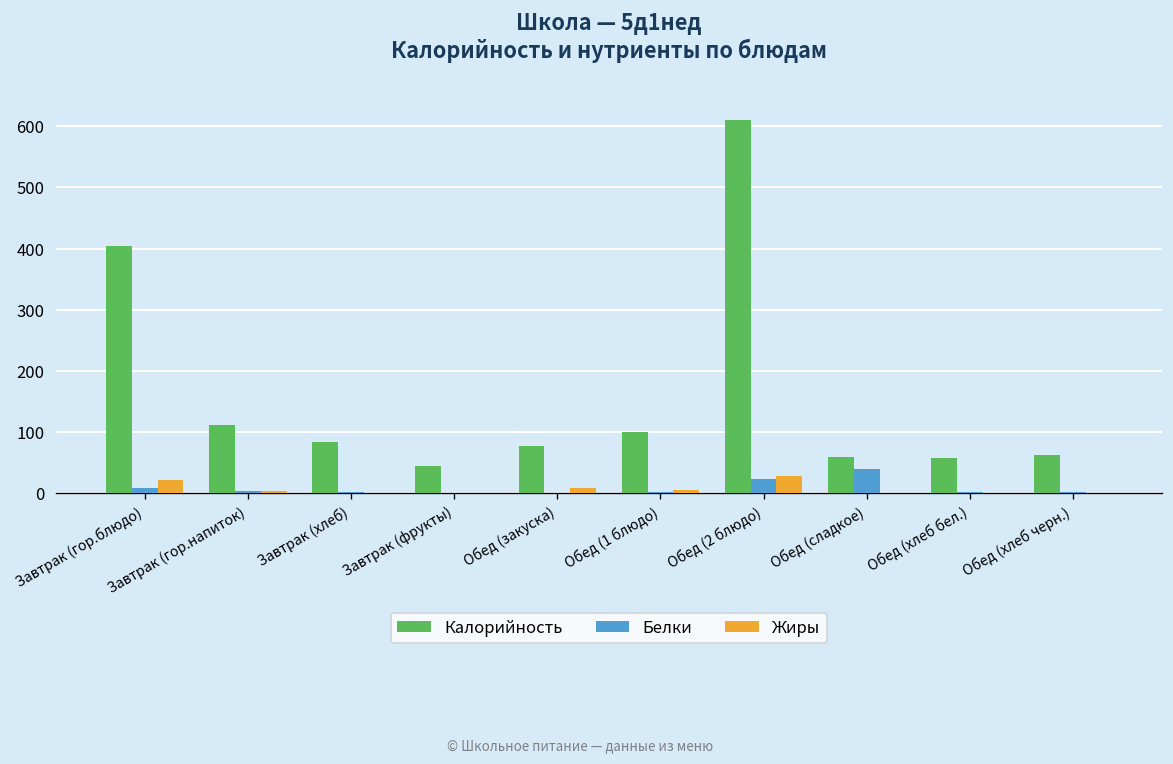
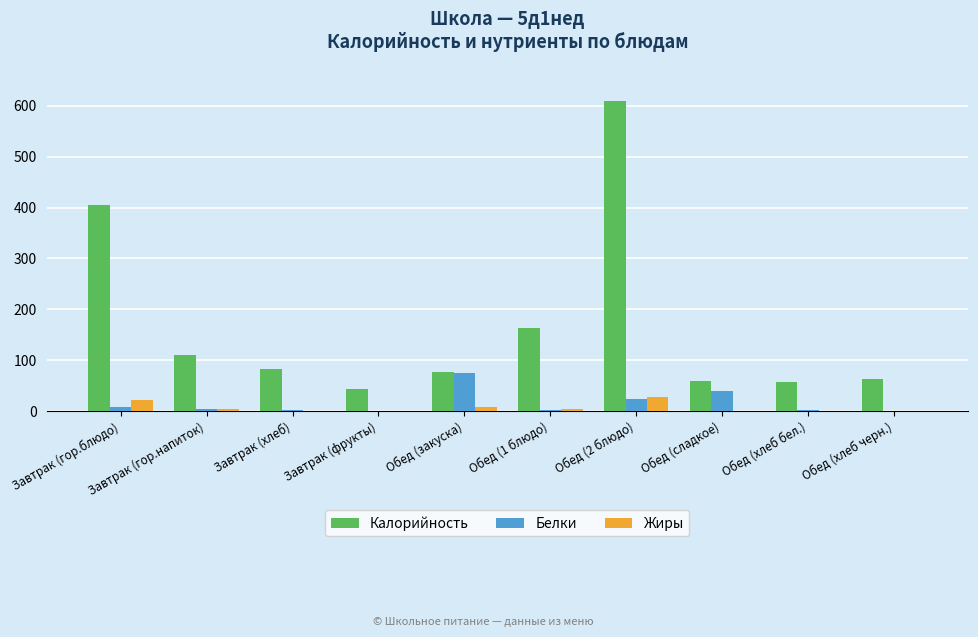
Белки, Обед (закуска): 0 -> 80
Калорийность, Обед (1 блюдо): 100 -> 160
